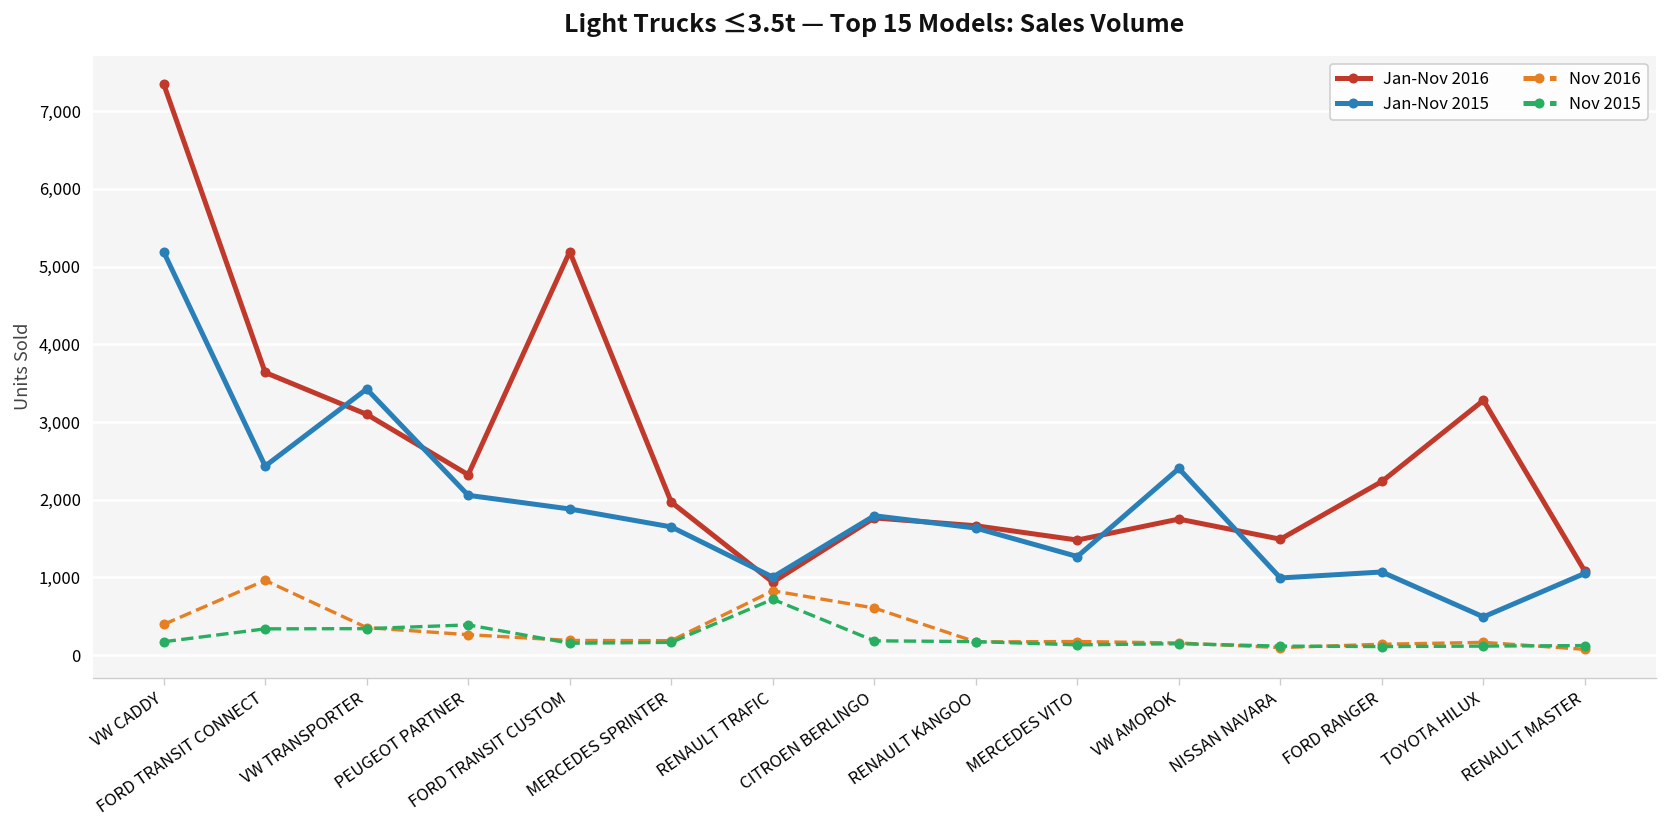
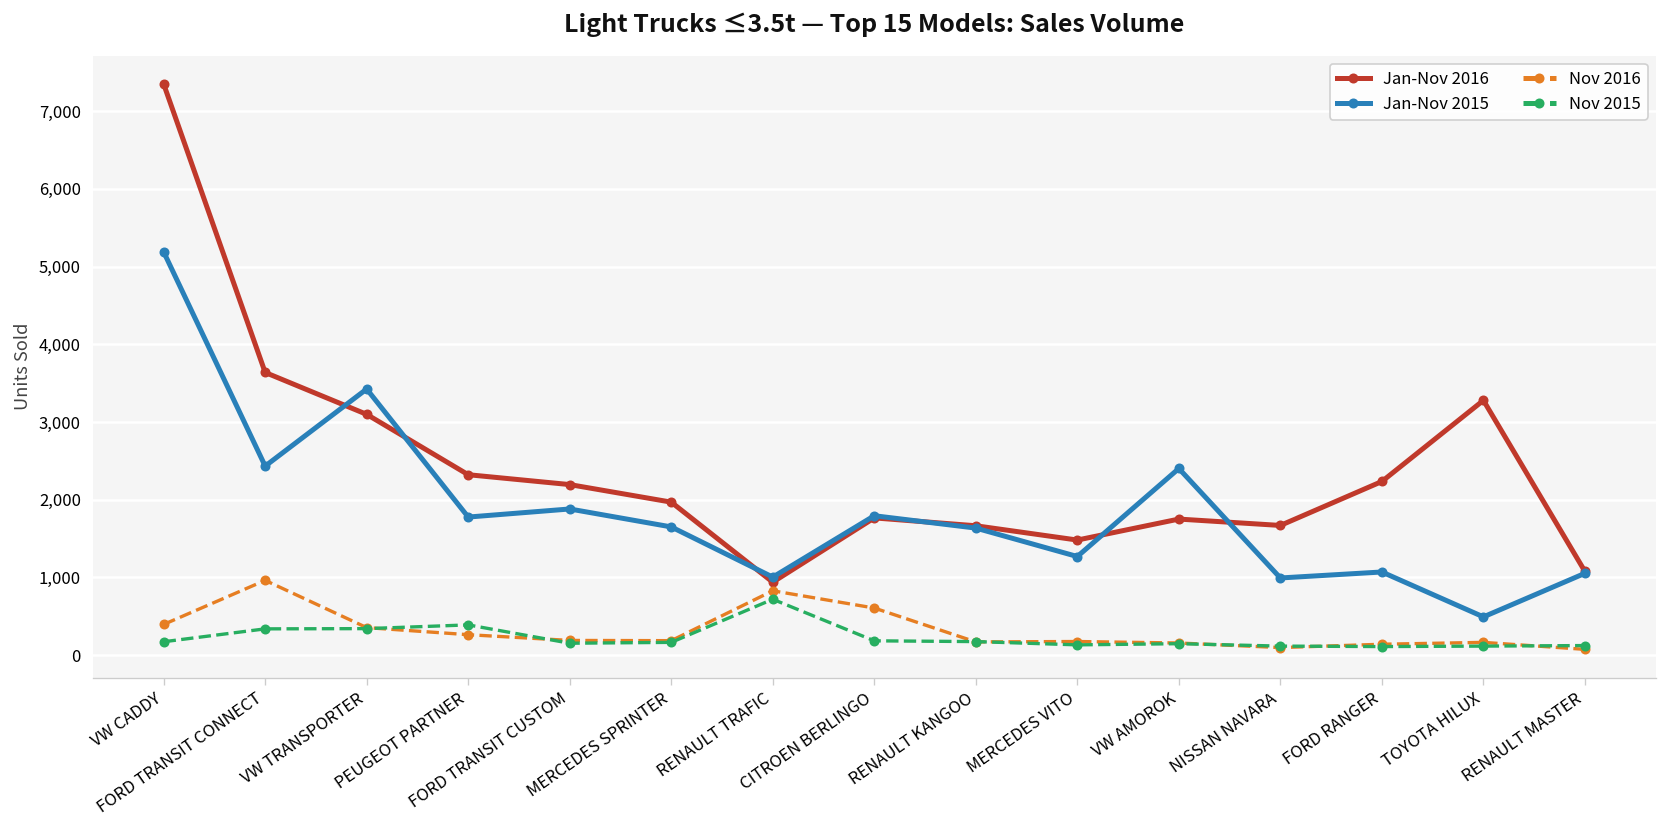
Jan-Nov 2015, PEUGEOT PARTNER: 2,100 -> 1,800
Jan-Nov 2016, FORD TRANSIT CUSTOM: 5,200 -> 2,200
Jan-Nov 2016, NISSAN NAVARA: 1,500 -> 1,700
